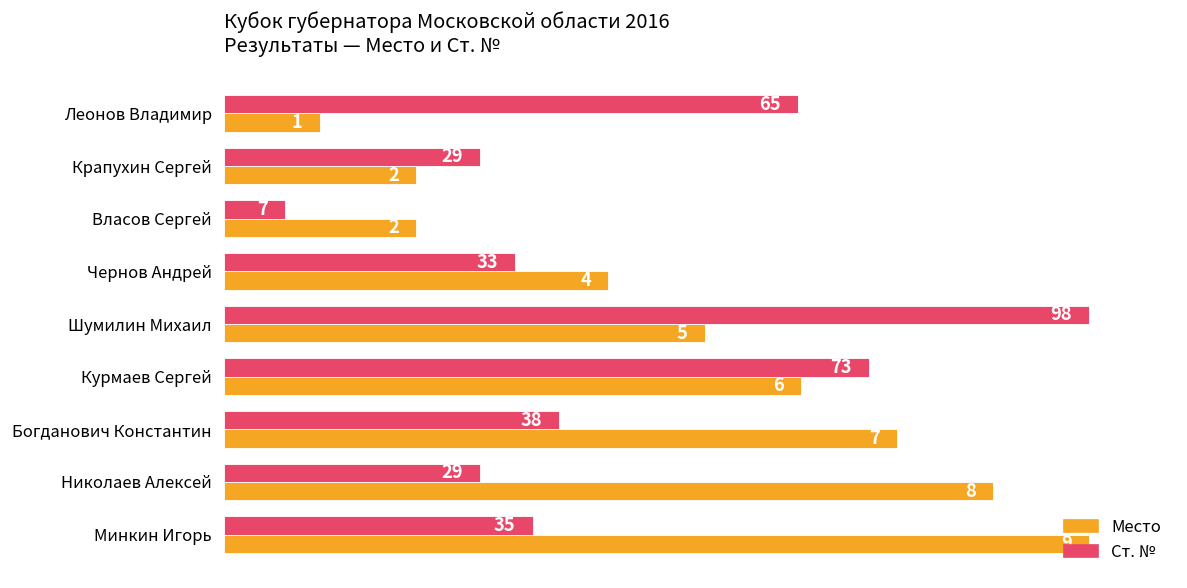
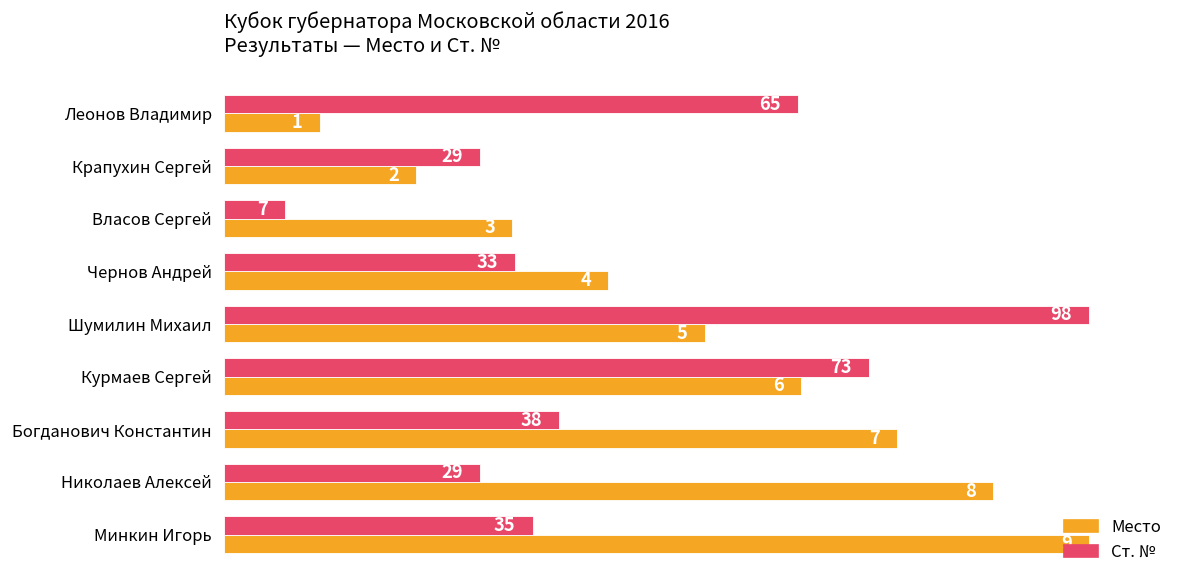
Место, Власов Сергей: 2 -> 3
